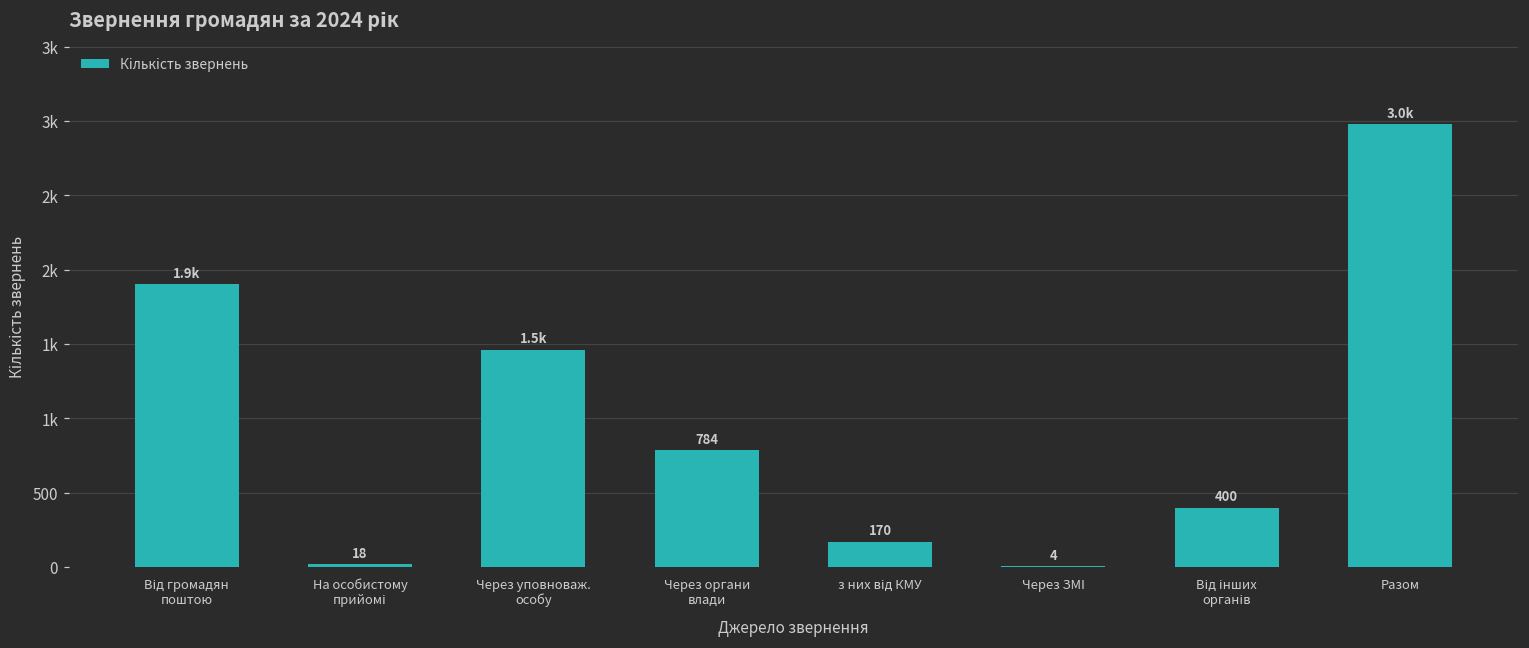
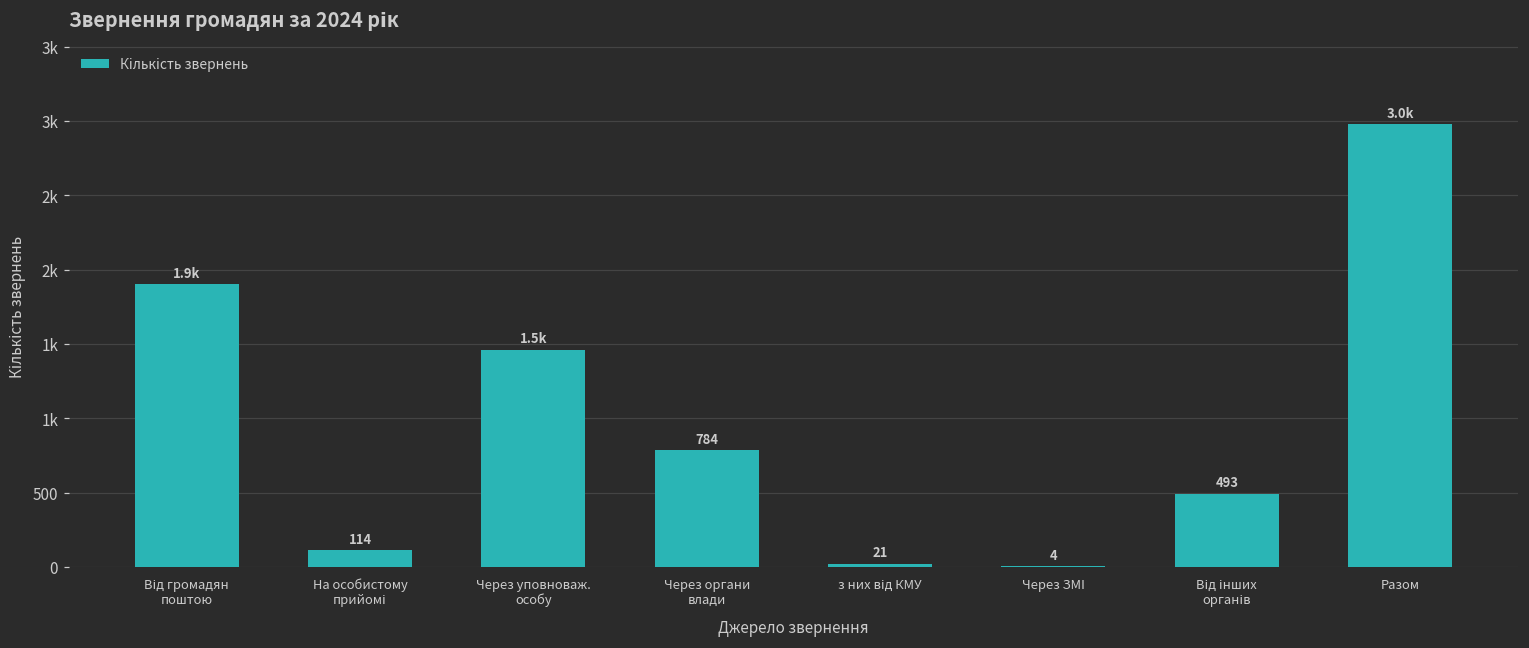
На особистому прийомі: 18 -> 114
з них від КМУ: 170 -> 21
Від інших органів: 400 -> 493
